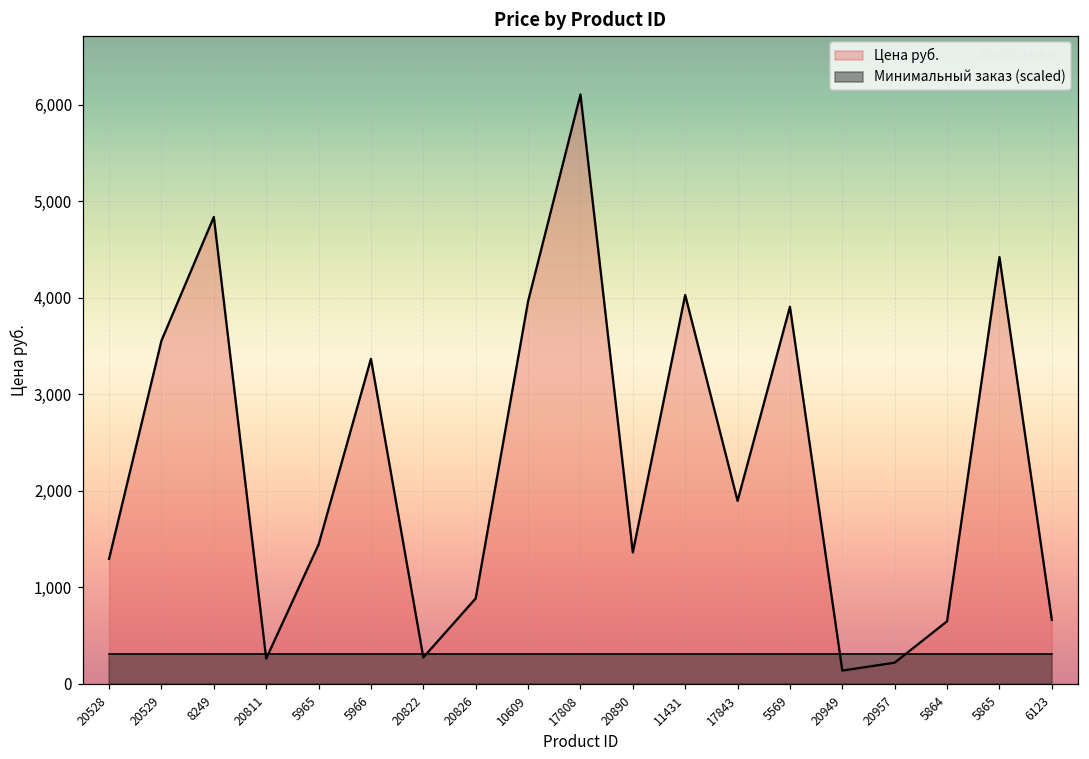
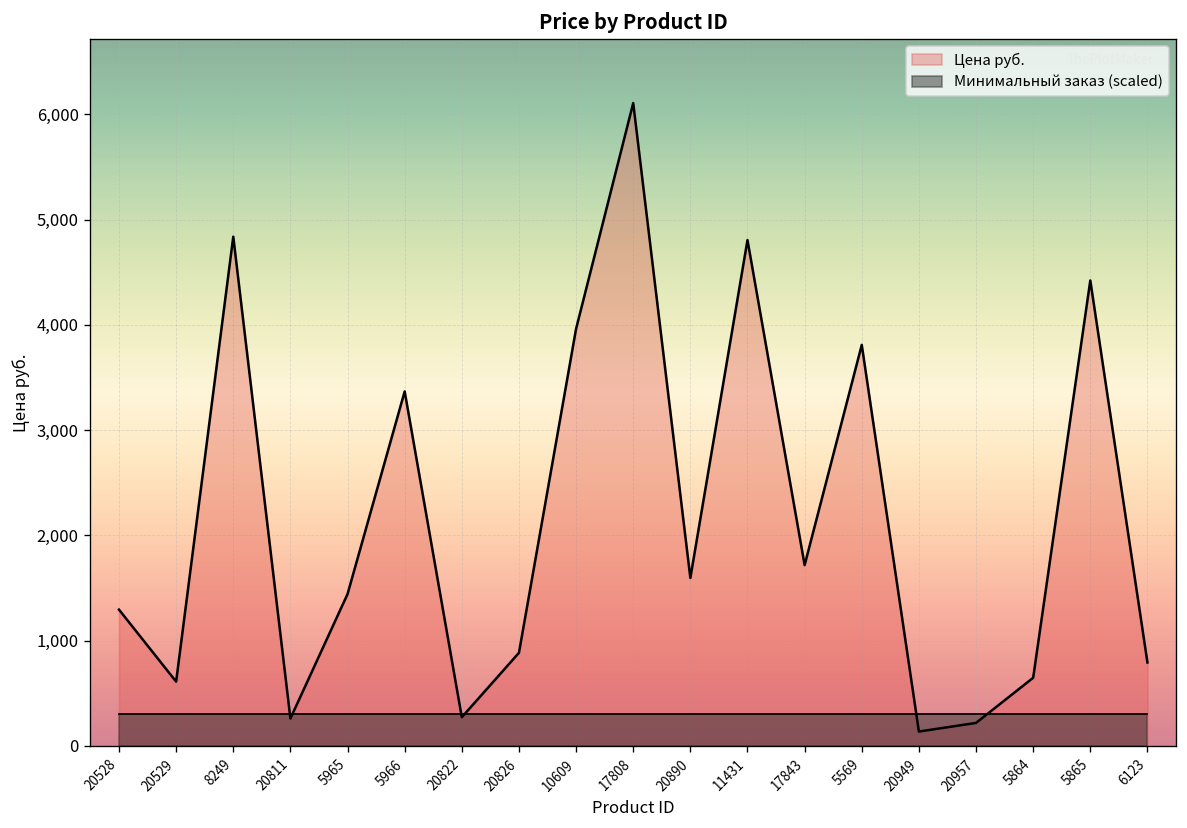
Цена руб., 20529: 3,600 -> 600
Цена руб., 20890: 1,400 -> 1,600
Цена руб., 11431: 4,000 -> 4,800
Цена руб., 17843: 1,900 -> 1,700
Цена руб., 5569: 3,900 -> 3,800
Цена руб., 6123: 700 -> 800
